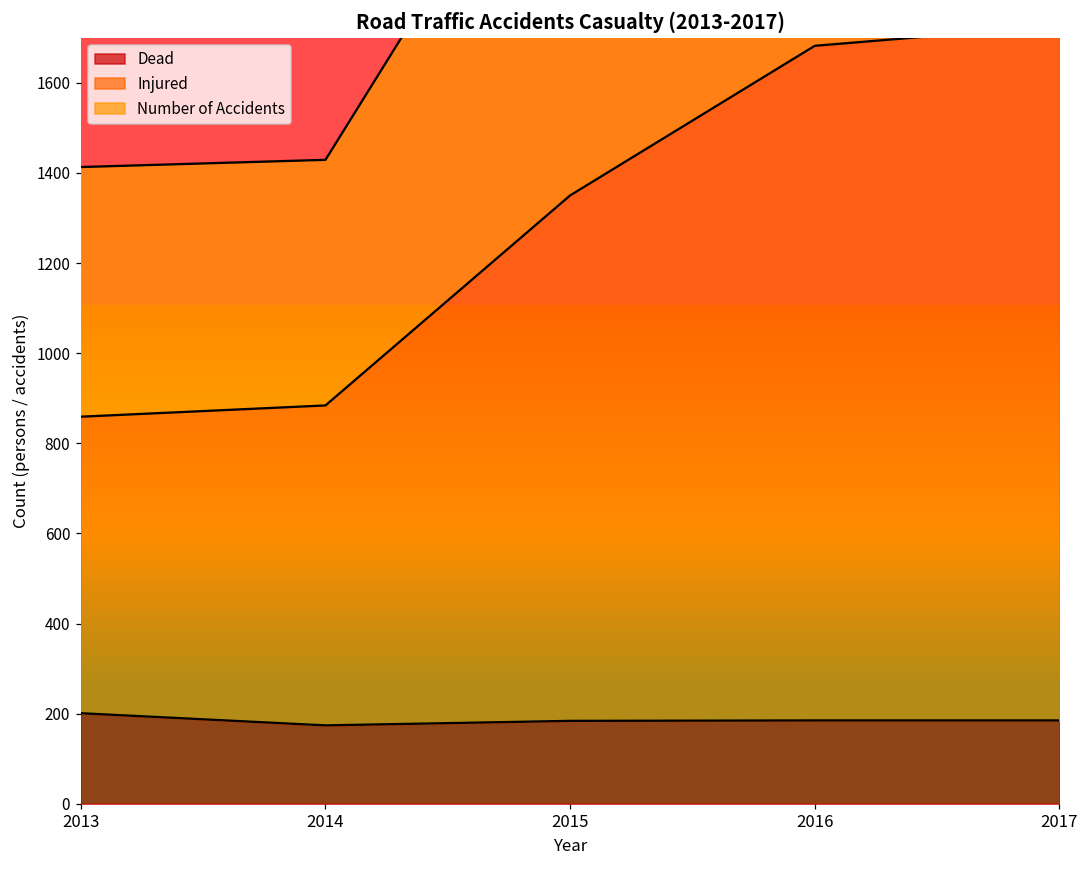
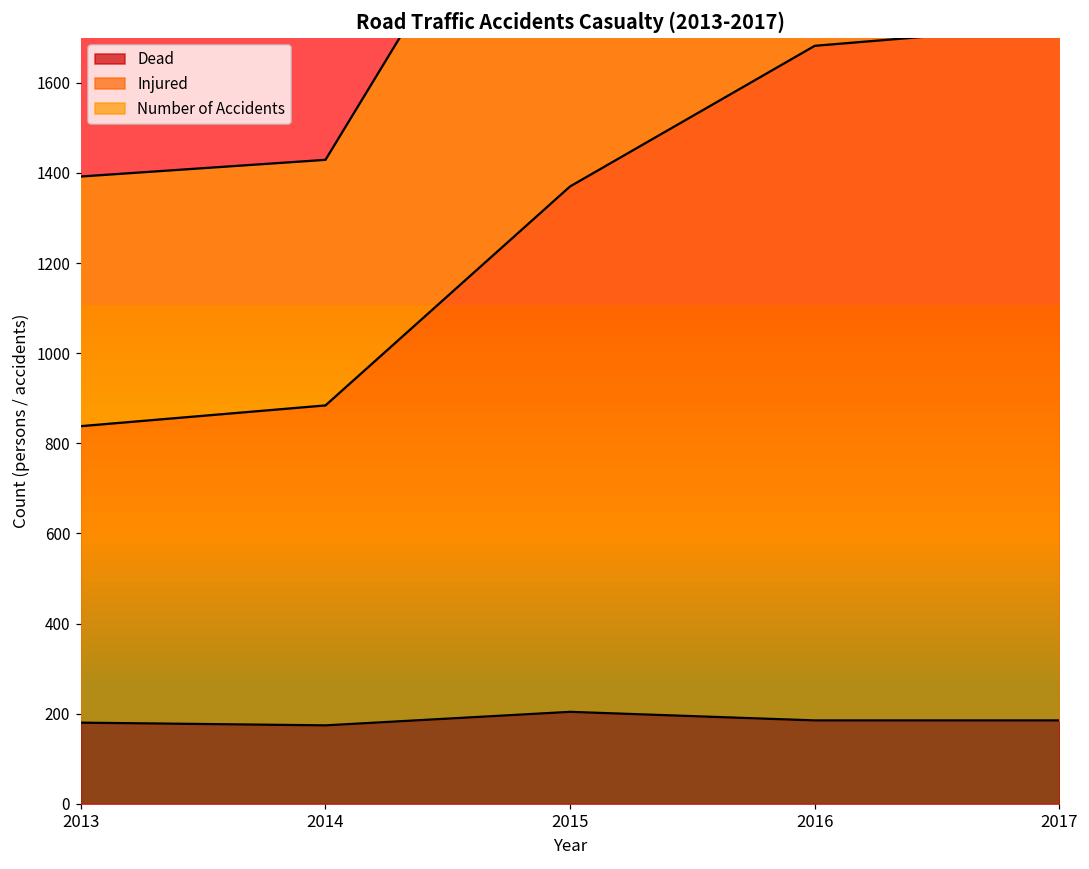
Dead, 2013: 200 -> 180
Dead, 2015: 180 -> 200
